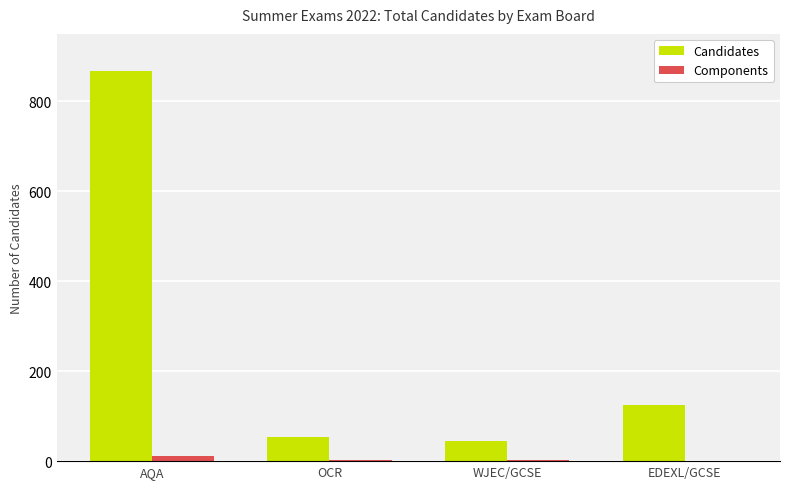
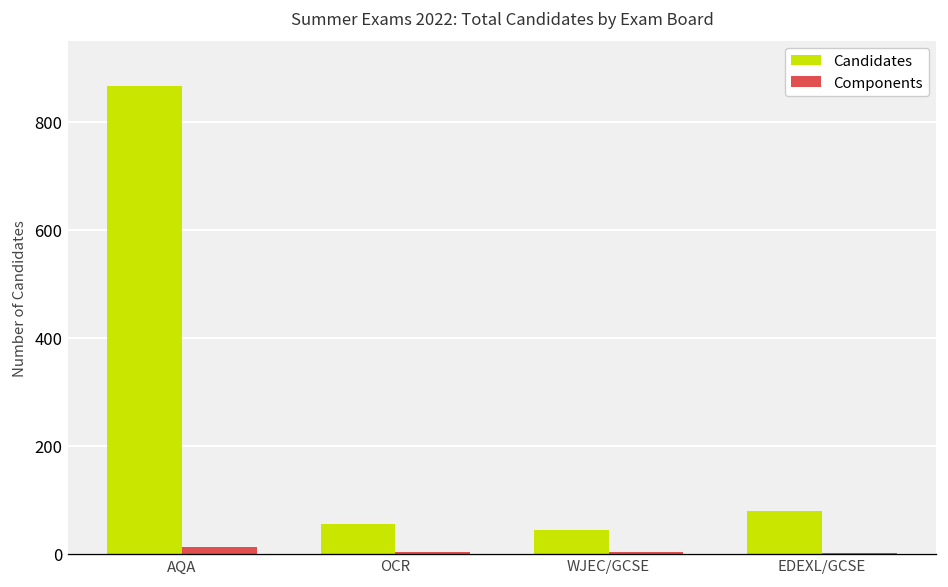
Candidates, EDEXL/GCSE: 130 -> 80
